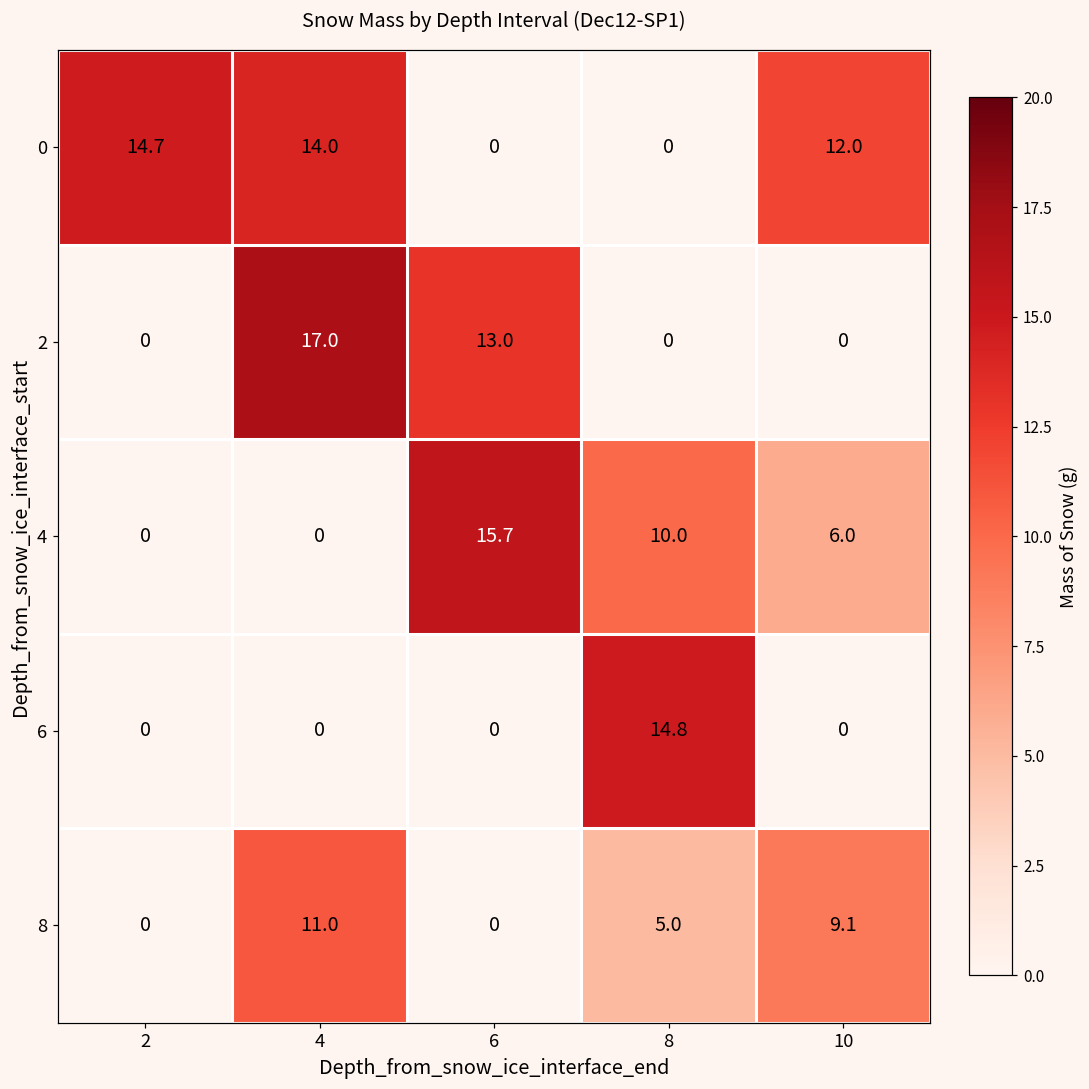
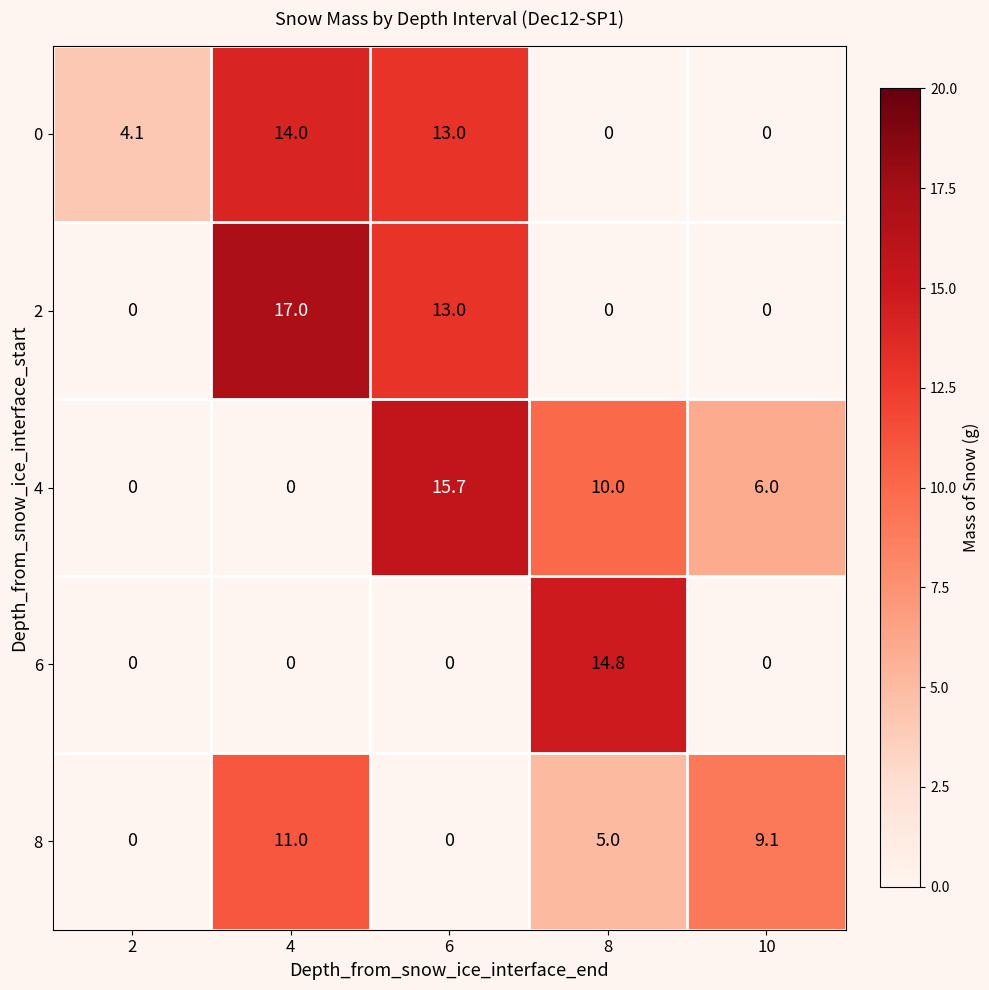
0, 2: 14.7 -> 4.1
0, 6: 0 -> 13.0
0, 10: 12.0 -> 0
